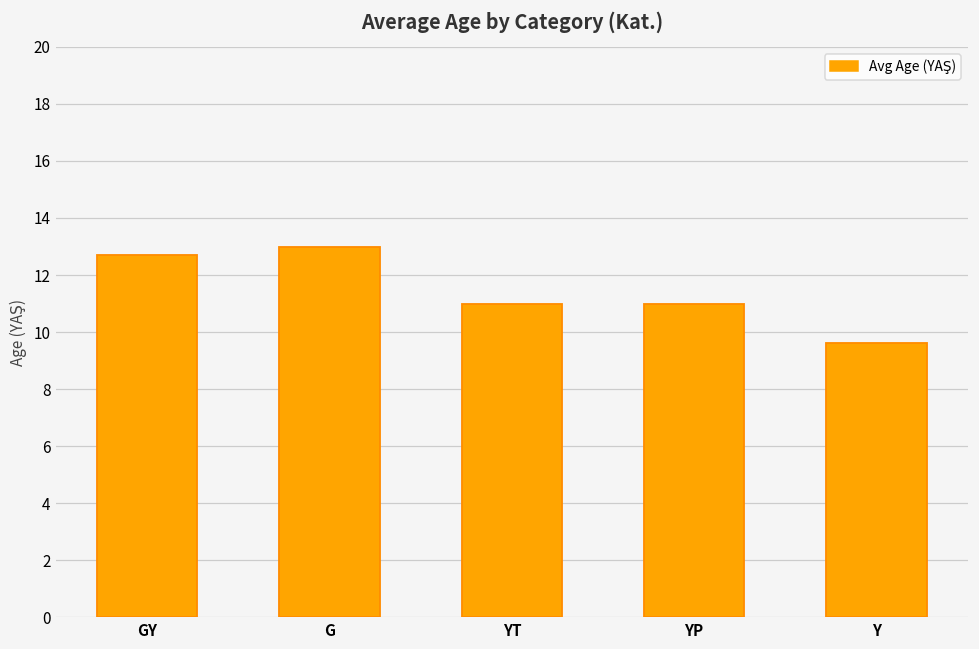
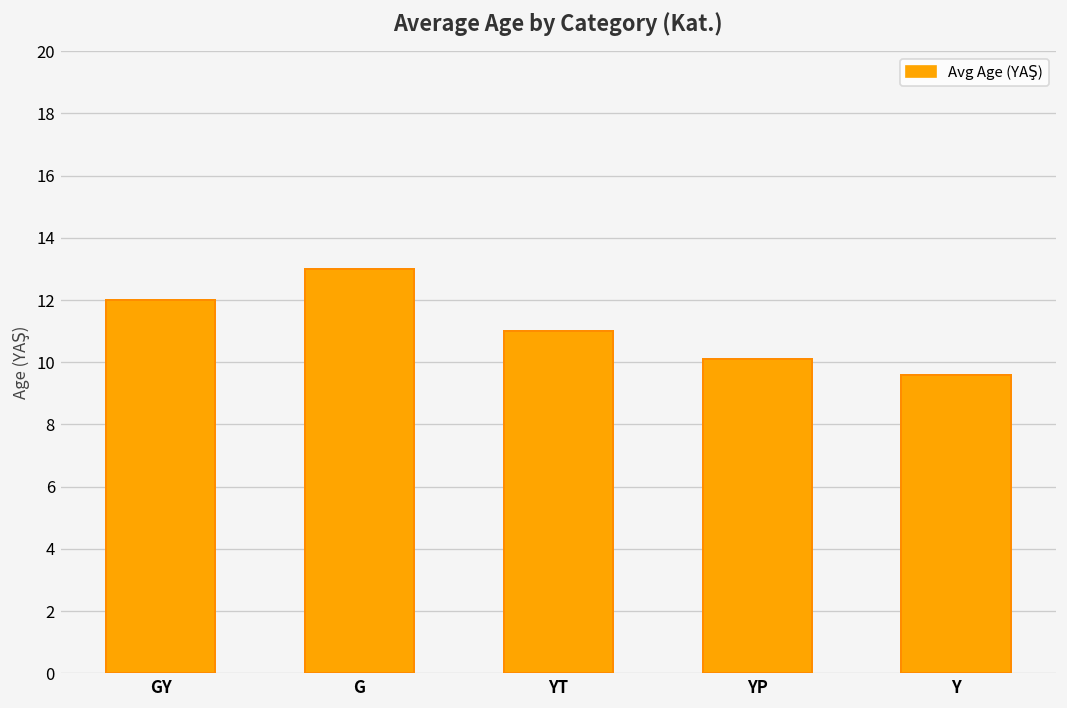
GY: 12.7 -> 12.0
YP: 11.0 -> 10.1
